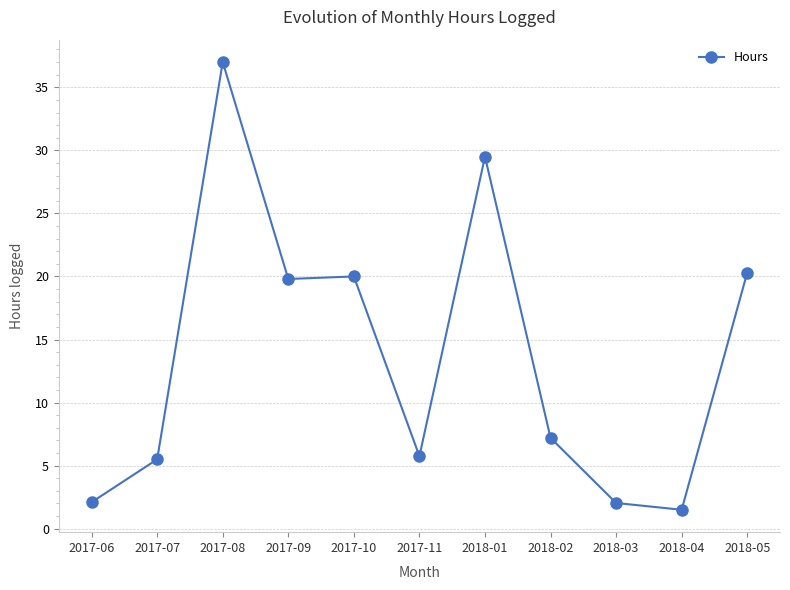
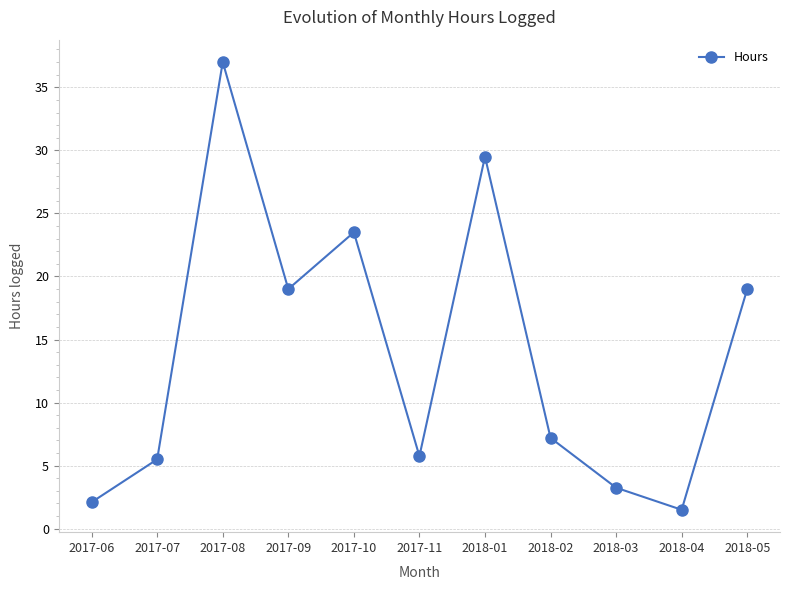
2017-09: 19.8 -> 19.0
2017-10: 20.0 -> 23.5
2018-03: 2.0 -> 3.3
2018-05: 20.3 -> 19.0
